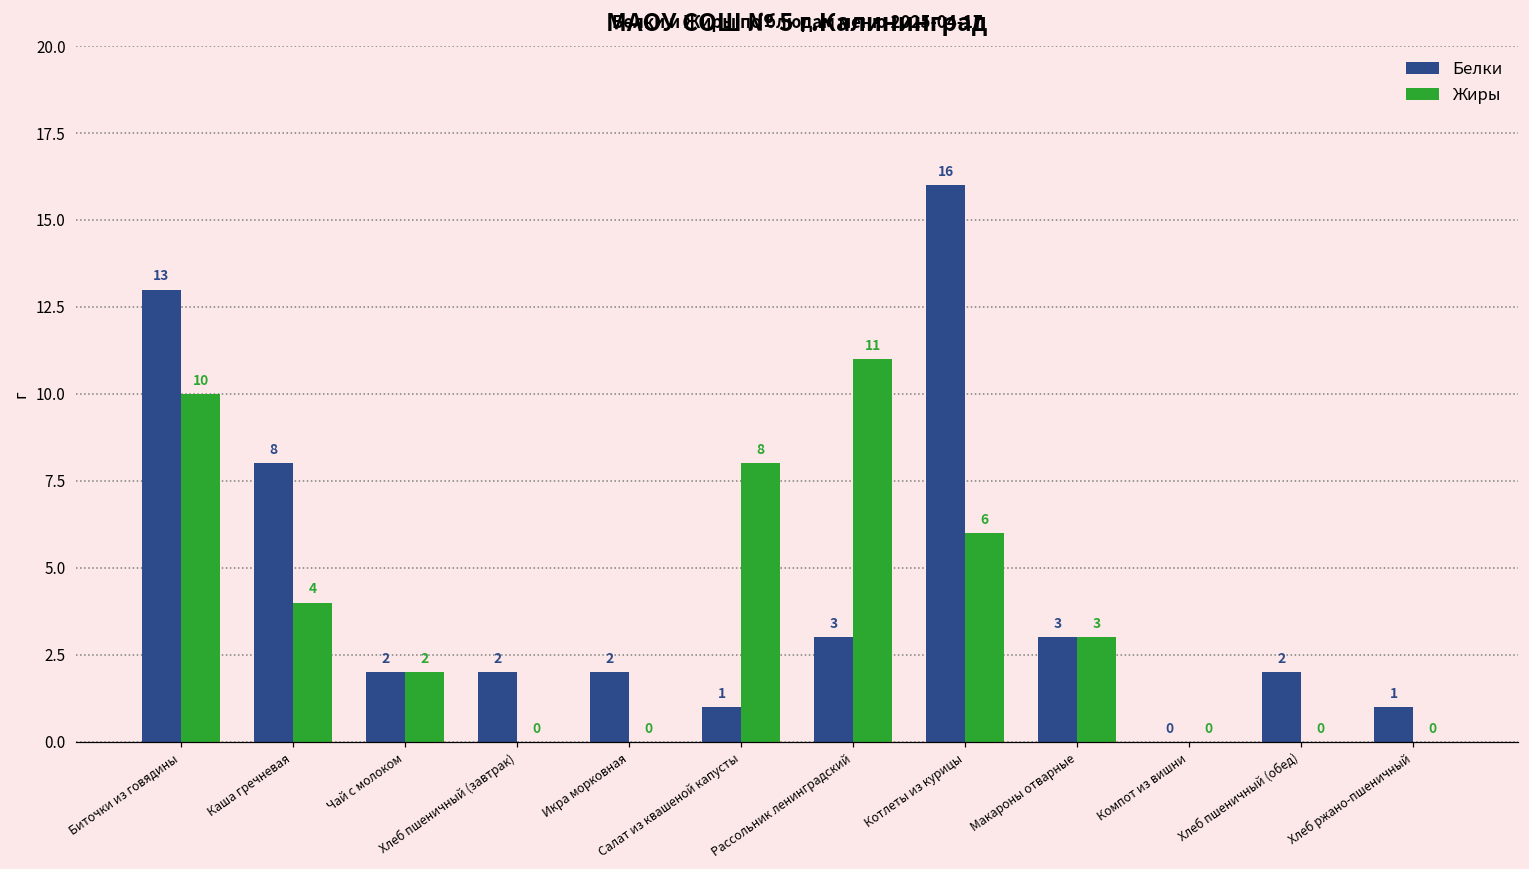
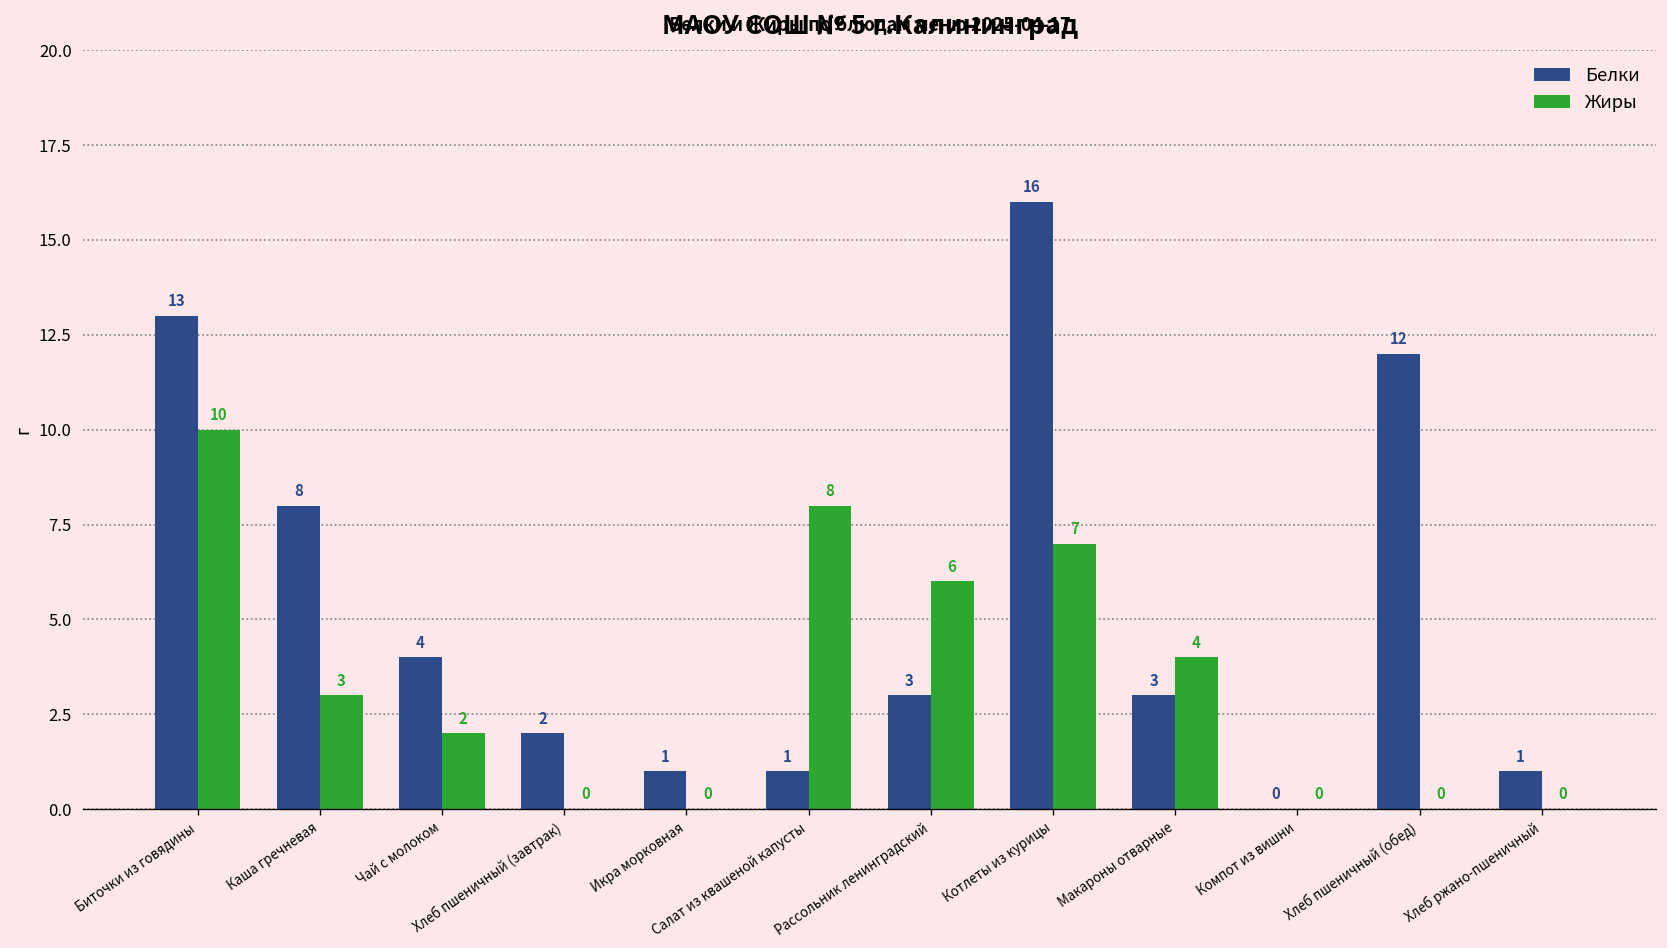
Жиры, Каша гречневая: 4 -> 3
Белки, Чай с молоком: 2 -> 4
Белки, Икра морковная: 2 -> 1
Жиры, Рассольник ленинградский: 11 -> 6
Жиры, Котлеты из курицы: 6 -> 7
Жиры, Макароны отварные: 3 -> 4
Белки, Хлеб пшеничный (обед): 2 -> 12
